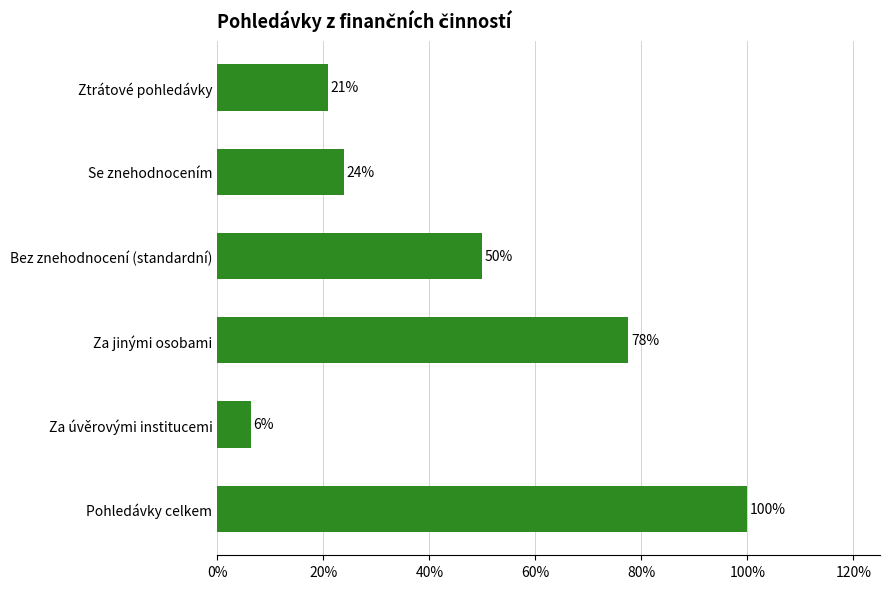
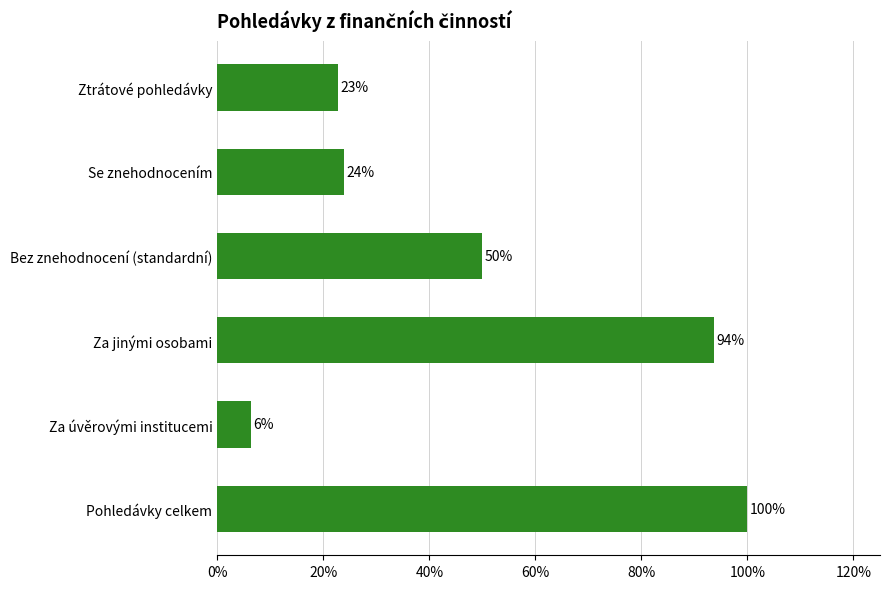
Ztrátové pohledávky: 21% -> 23%
Za jinými osobami: 78% -> 94%
